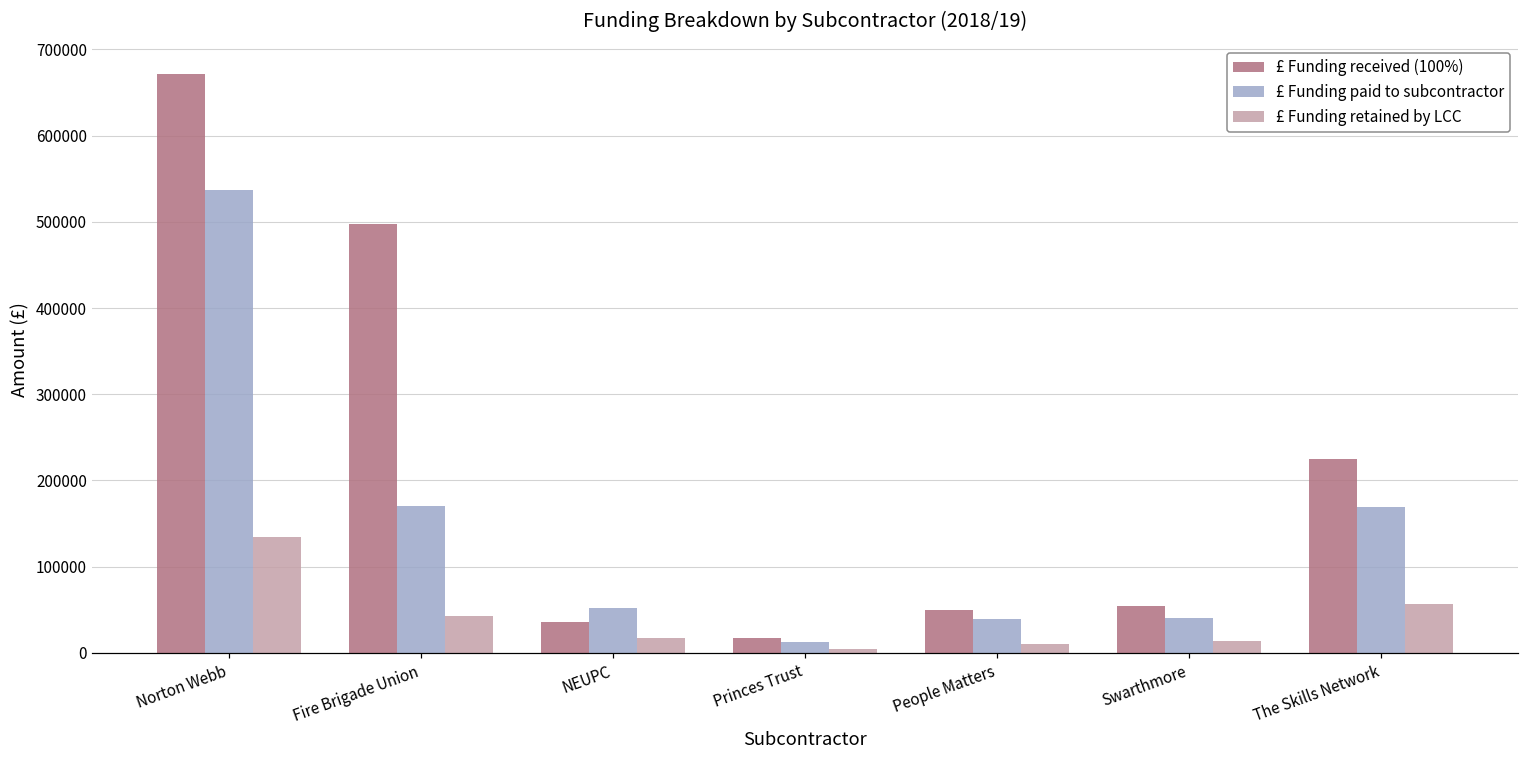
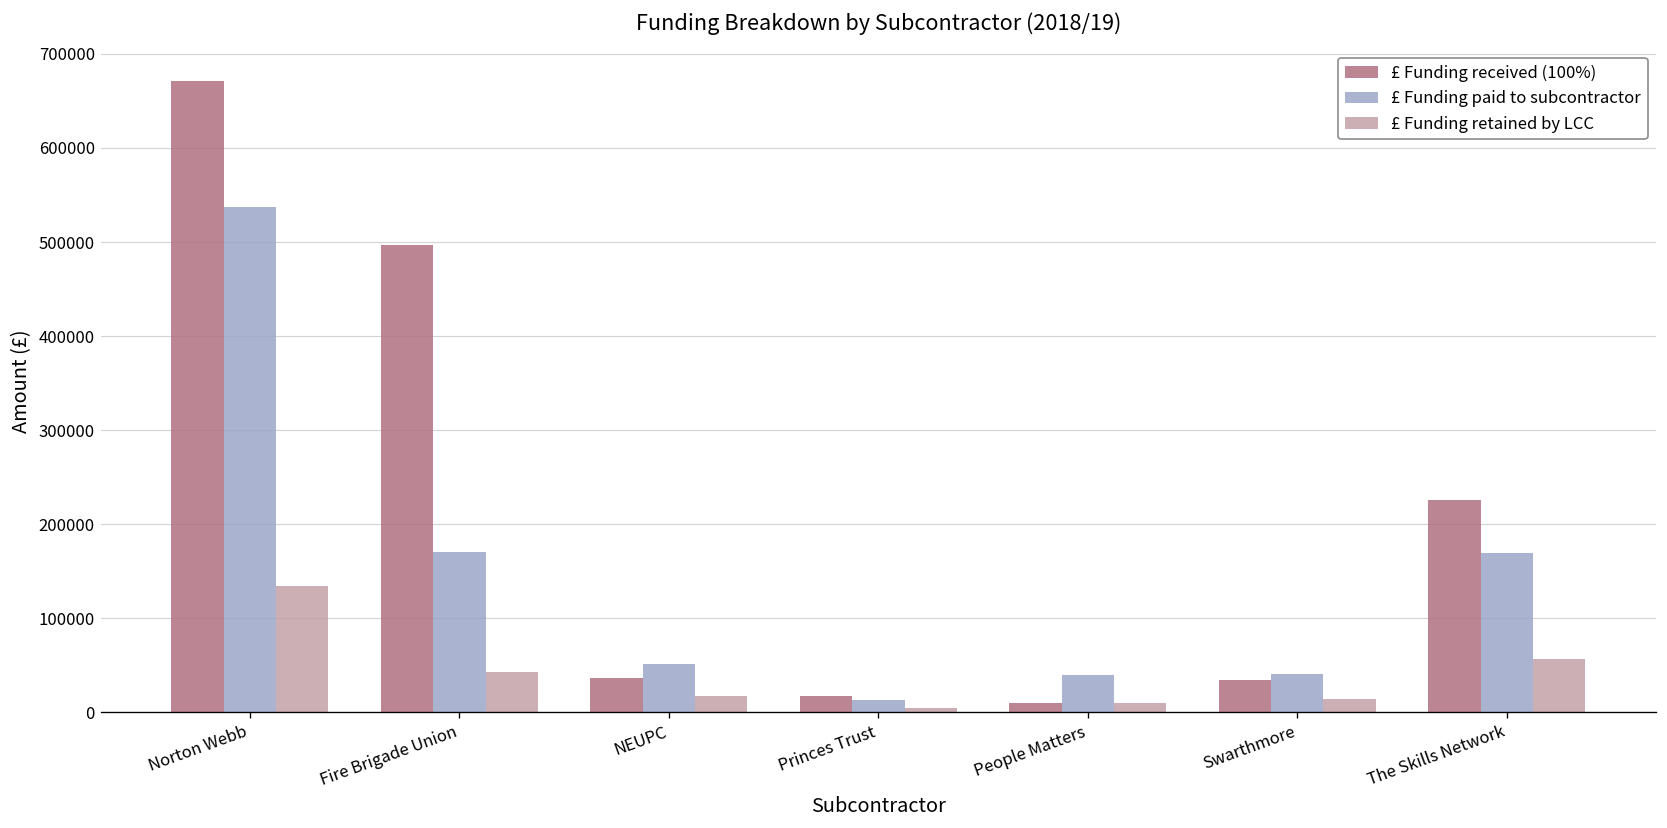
£ Funding received (100%), People Matters: 50000 -> 10000
£ Funding received (100%), Swarthmore: 50000 -> 30000
